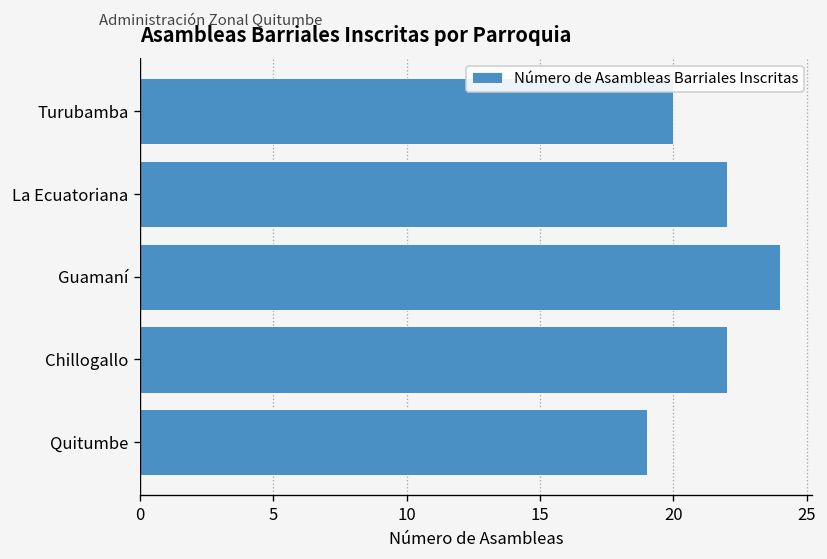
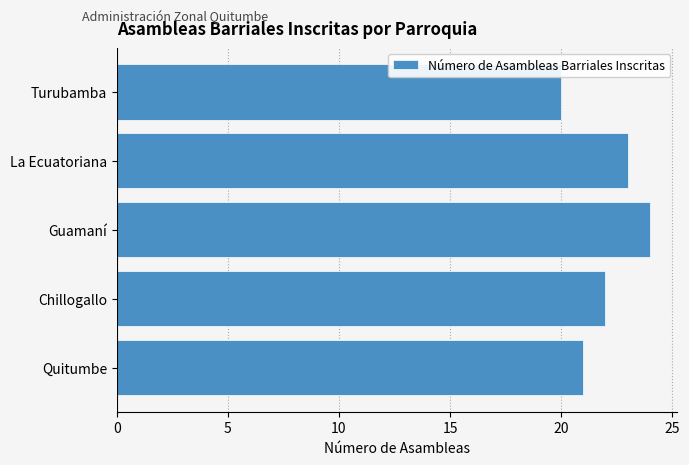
La Ecuatoriana: 22 -> 23
Quitumbe: 19 -> 21
